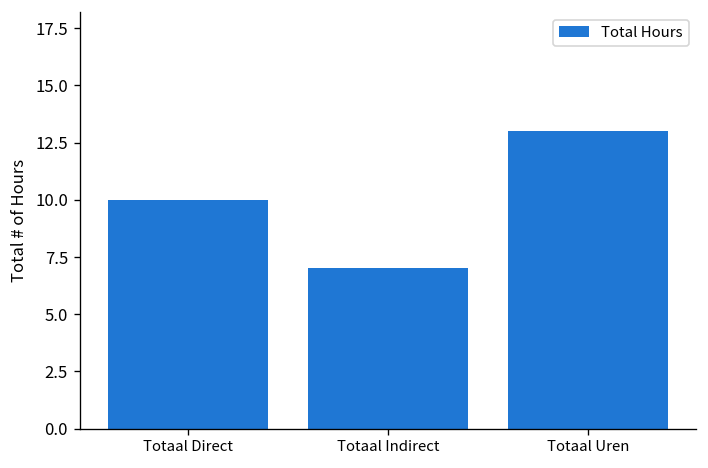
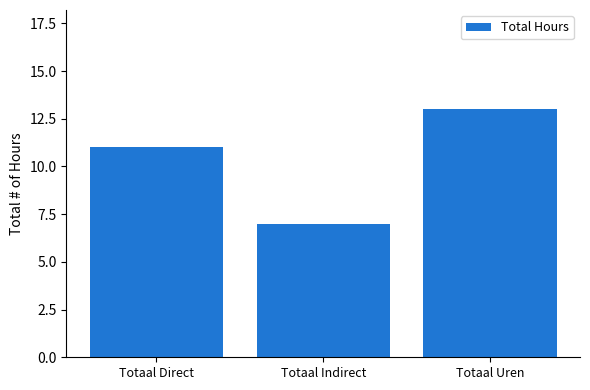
Totaal Direct: 10 -> 11
